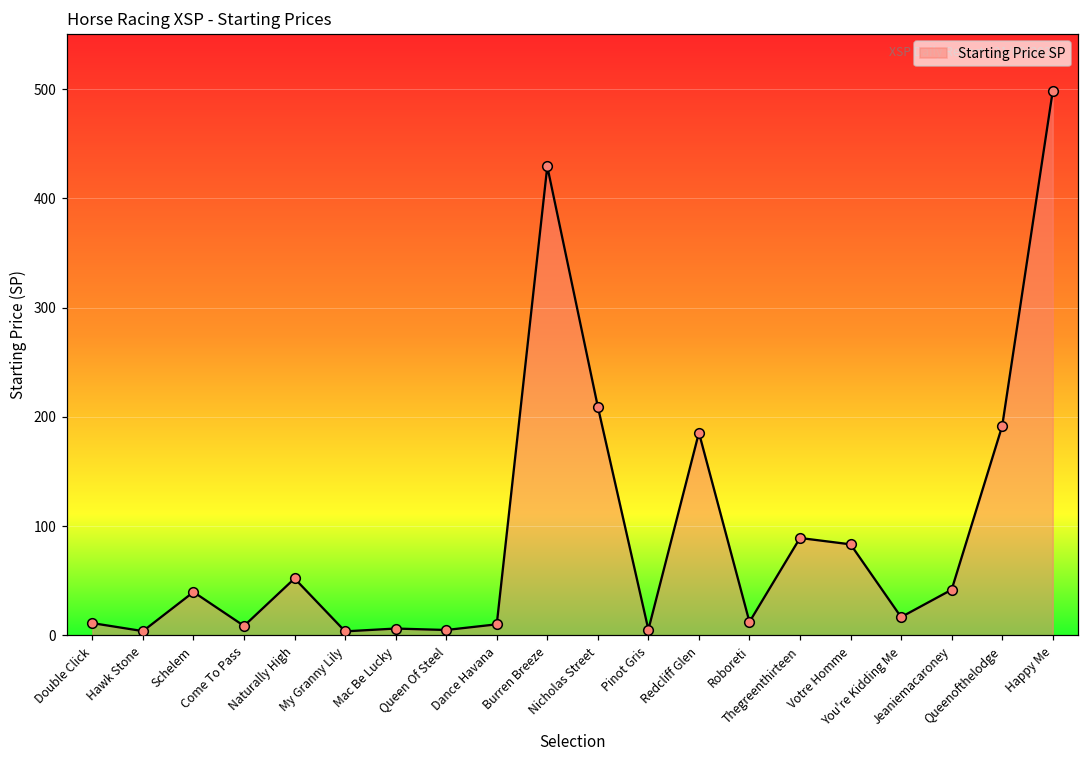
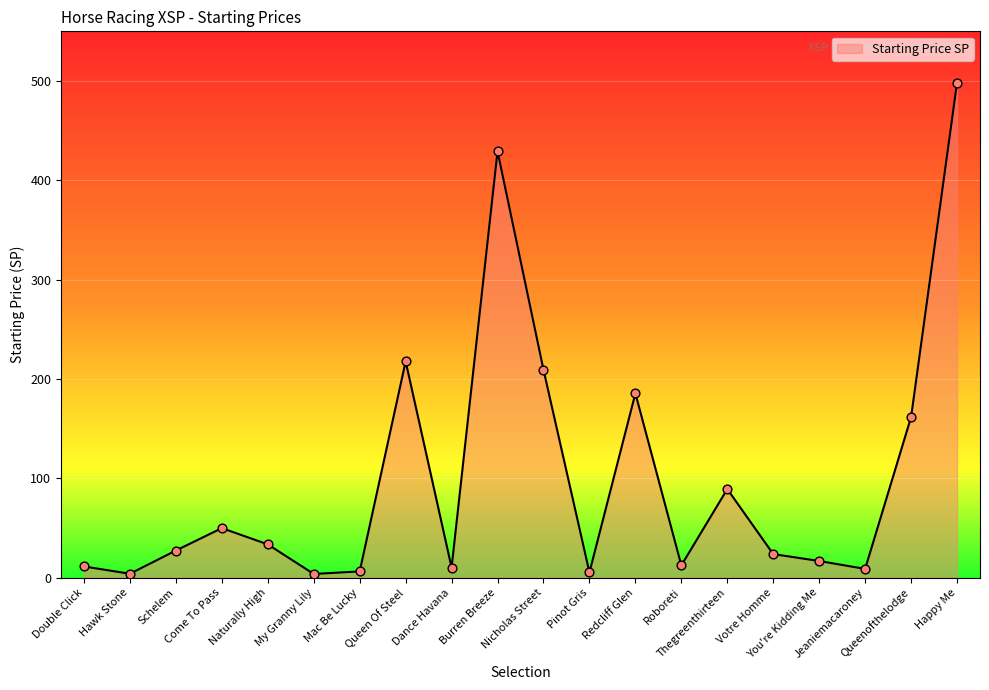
Schelem: 40 -> 30
Come To Pass: 10 -> 50
Naturally High: 50 -> 30
Queen Of Steel: 0 -> 220
Votre Homme: 80 -> 20
Jeaniemacaroney: 40 -> 10
Queenofthelodge: 190 -> 160
